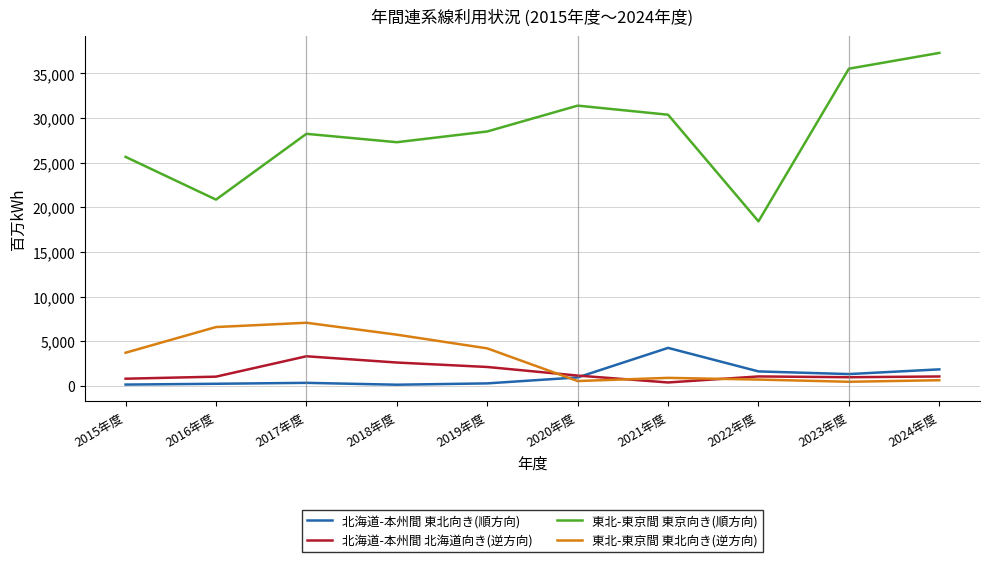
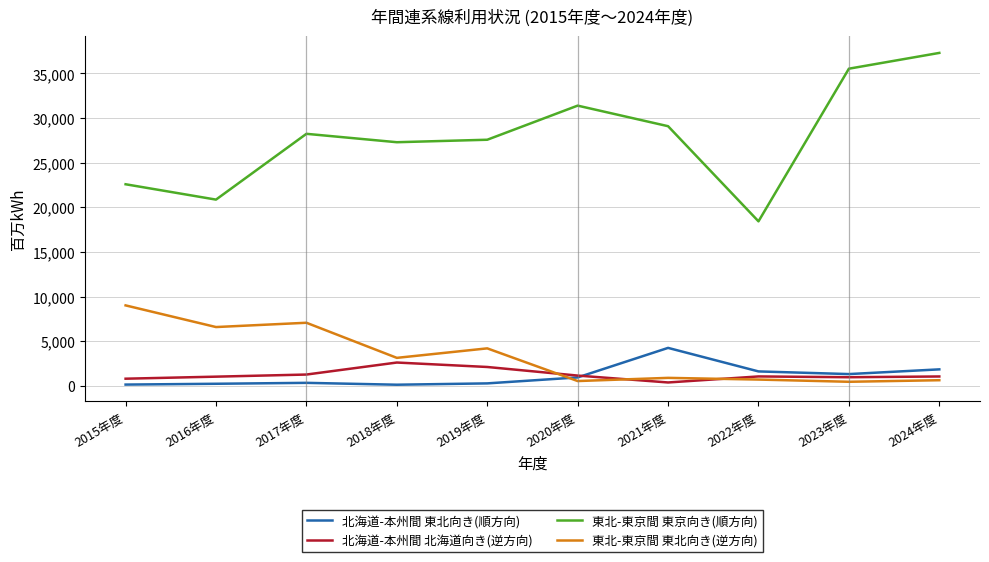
東北-東京間 東京向き(順方向), 2015年度: 26,000 -> 23,000
東北-東京間 東北向き(逆方向), 2015年度: 4,000 -> 9,000
北海道-本州間 北海道向き(逆方向), 2017年度: 3,000 -> 1,000
東北-東京間 東北向き(逆方向), 2018年度: 6,000 -> 3,000
東北-東京間 東京向き(順方向), 2019年度: 29,000 -> 28,000
東北-東京間 東京向き(順方向), 2021年度: 30,000 -> 29,000
